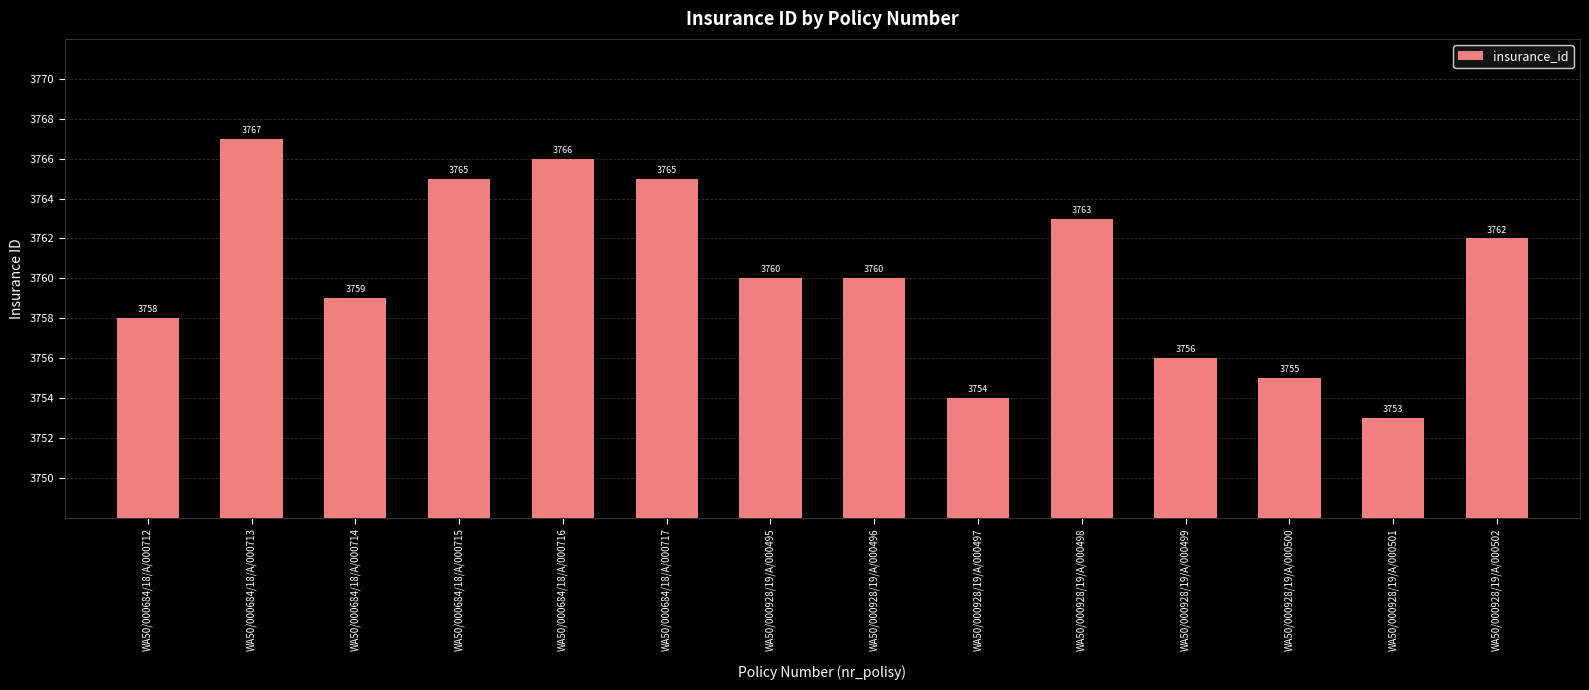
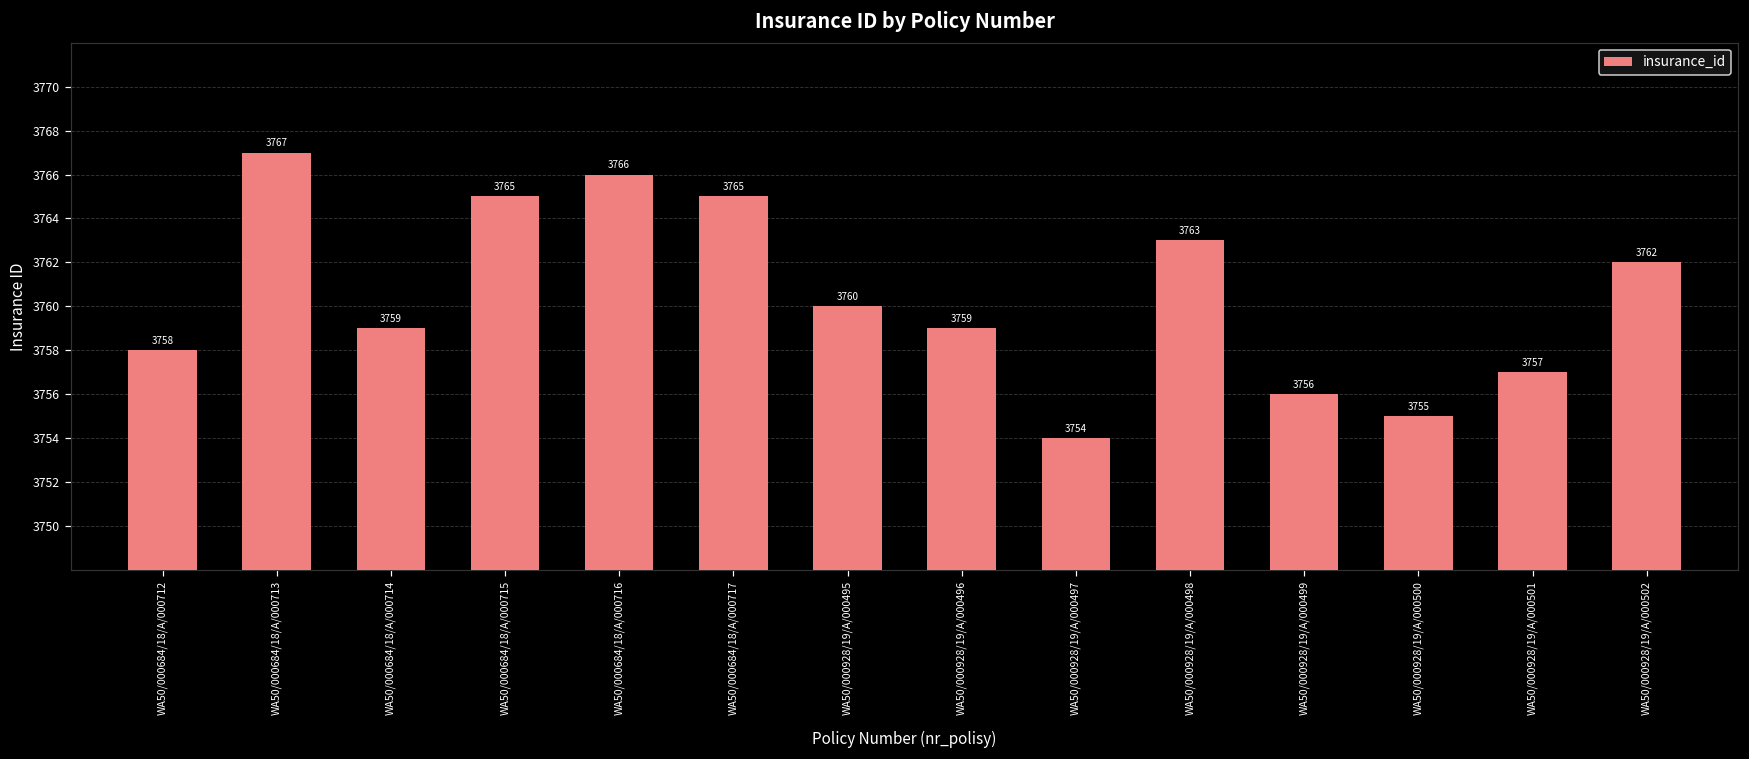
WA50/000928/19/A/000496: 3760 -> 3759
WA50/000928/19/A/000501: 3753 -> 3757
